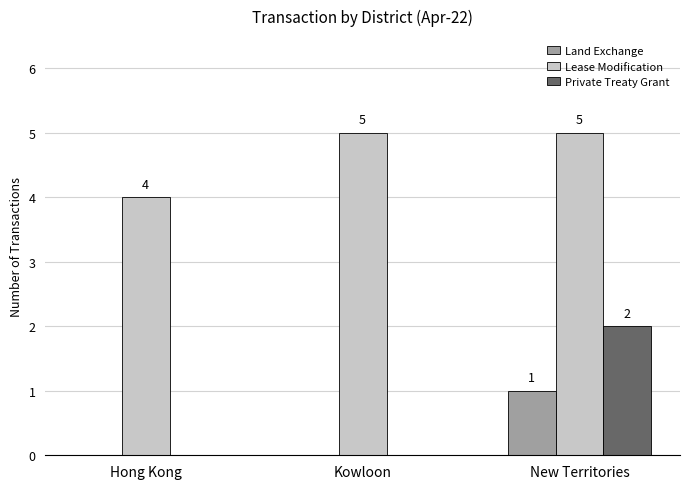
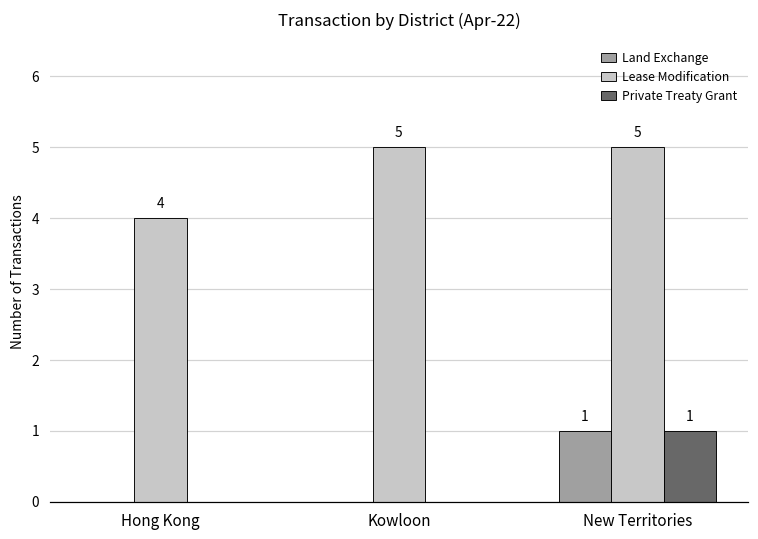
Private Treaty Grant, New Territories: 2 -> 1
